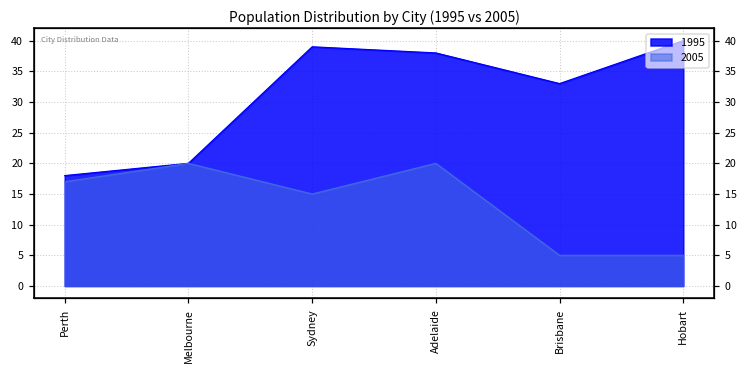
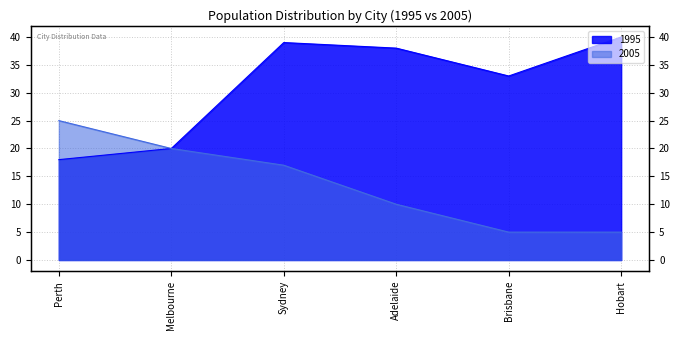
2005, Perth: 17 -> 25
2005, Sydney: 15 -> 17
2005, Adelaide: 20 -> 10
